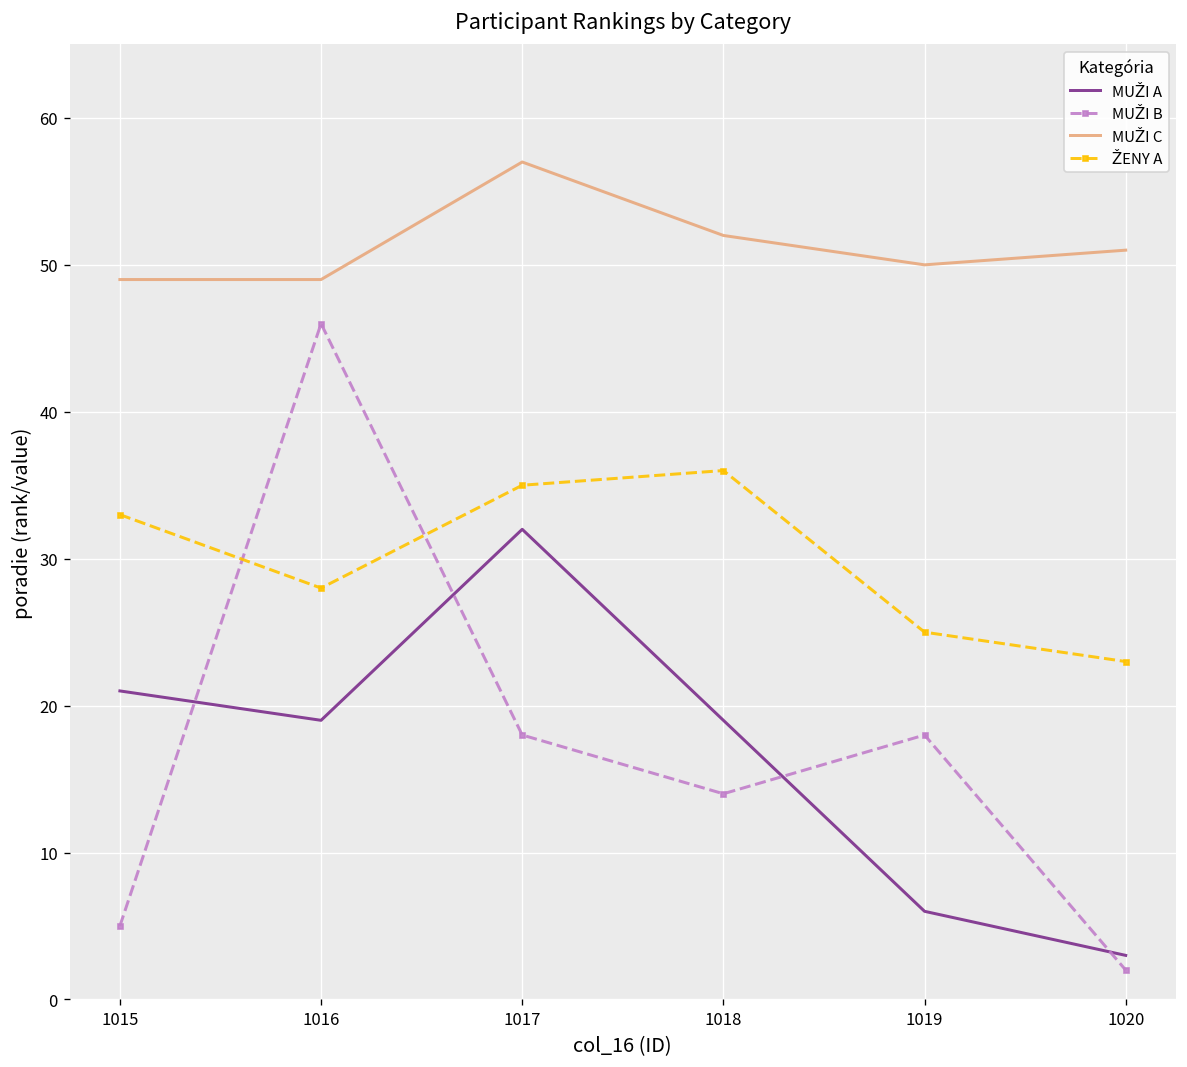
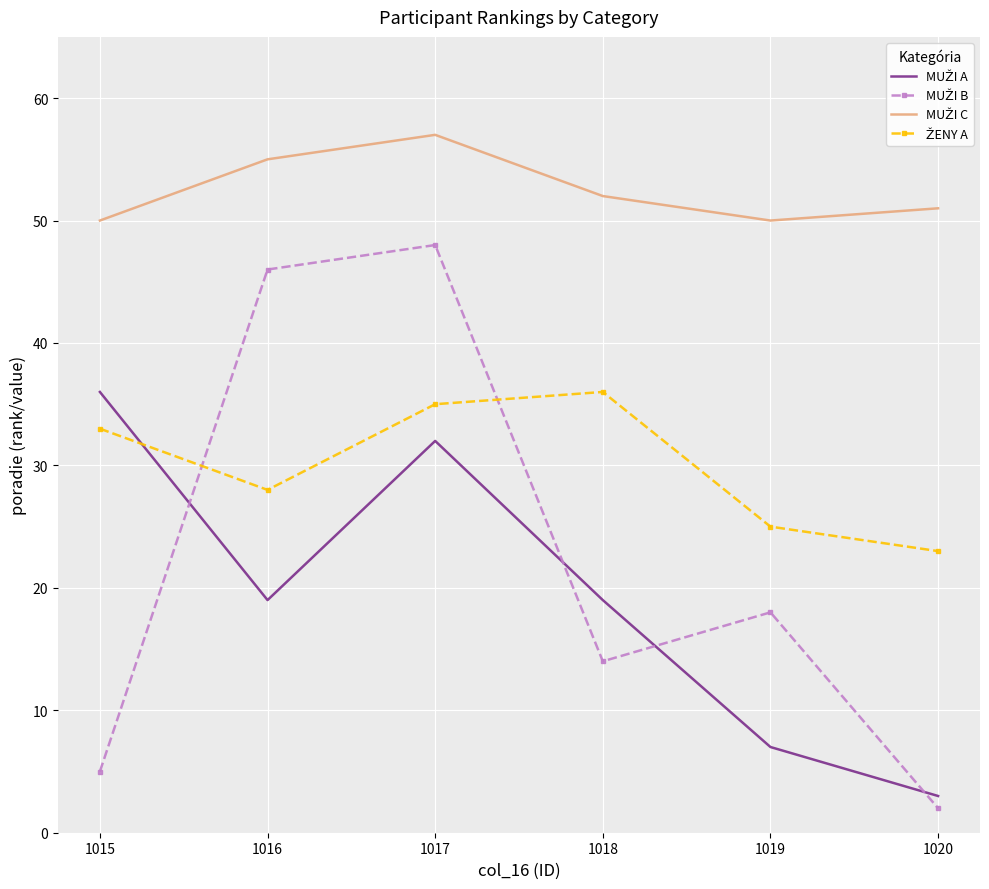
MUŽI A, 1015: 21 -> 36
MUŽI C, 1015: 49 -> 50
MUŽI C, 1016: 49 -> 55
MUŽI B, 1017: 18 -> 48
MUŽI A, 1019: 6 -> 7
